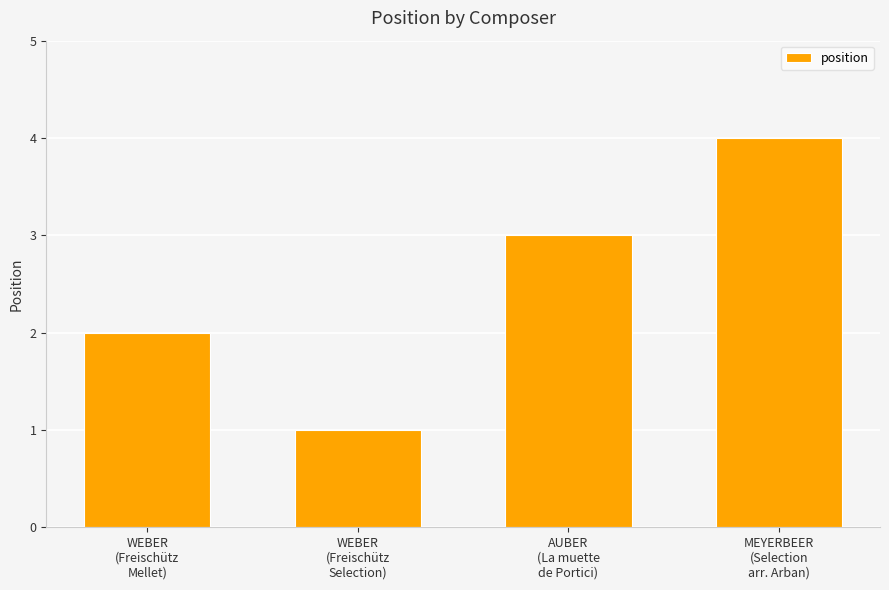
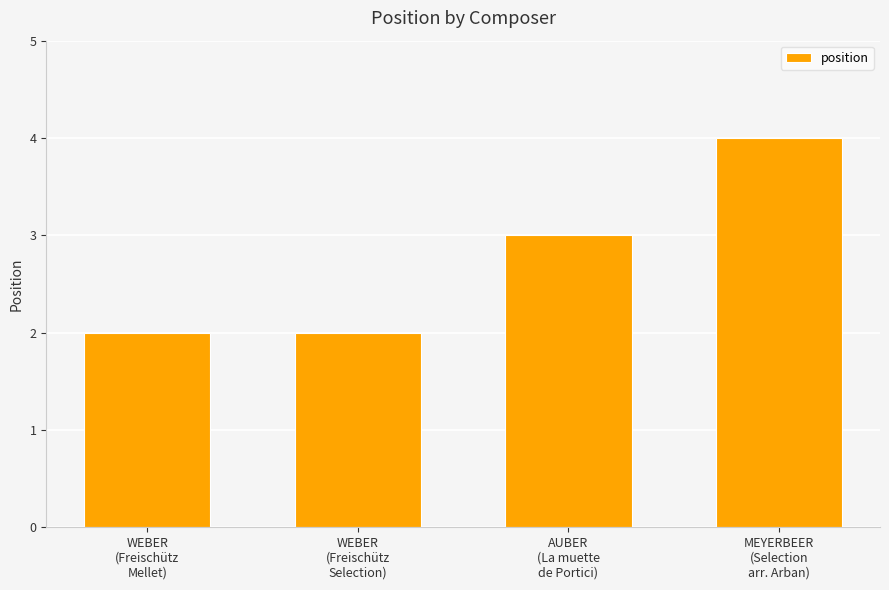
WEBER (Freischütz Selection): 1 -> 2
